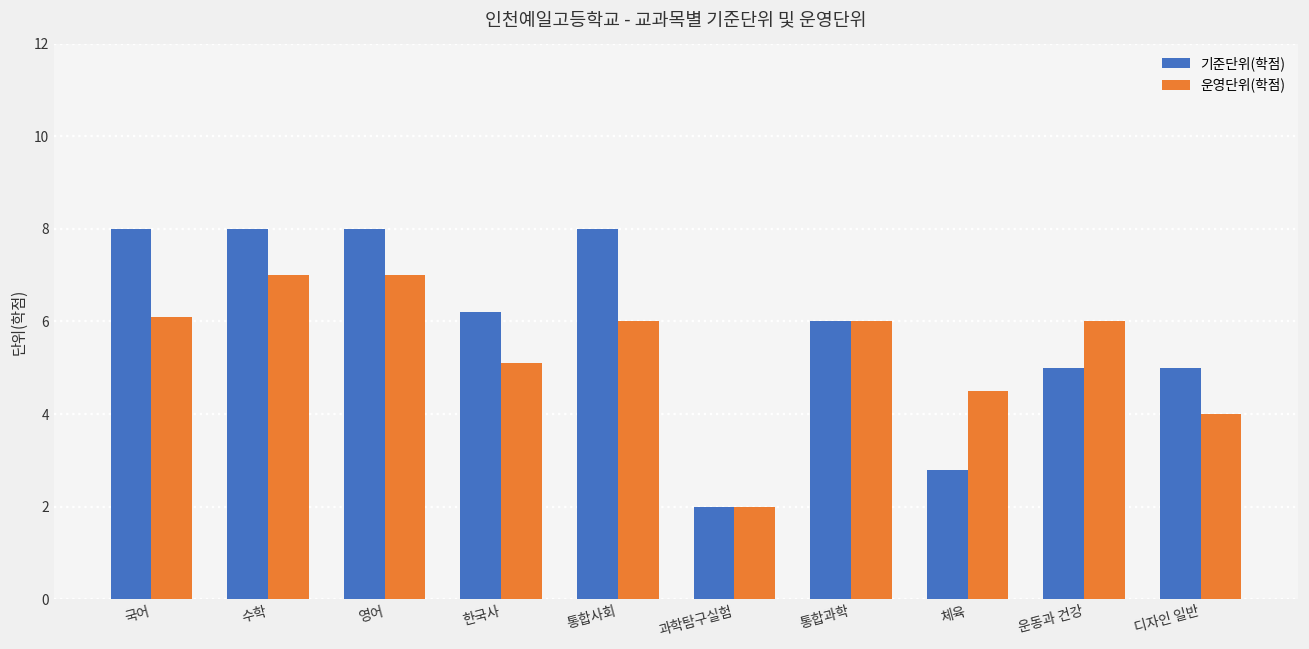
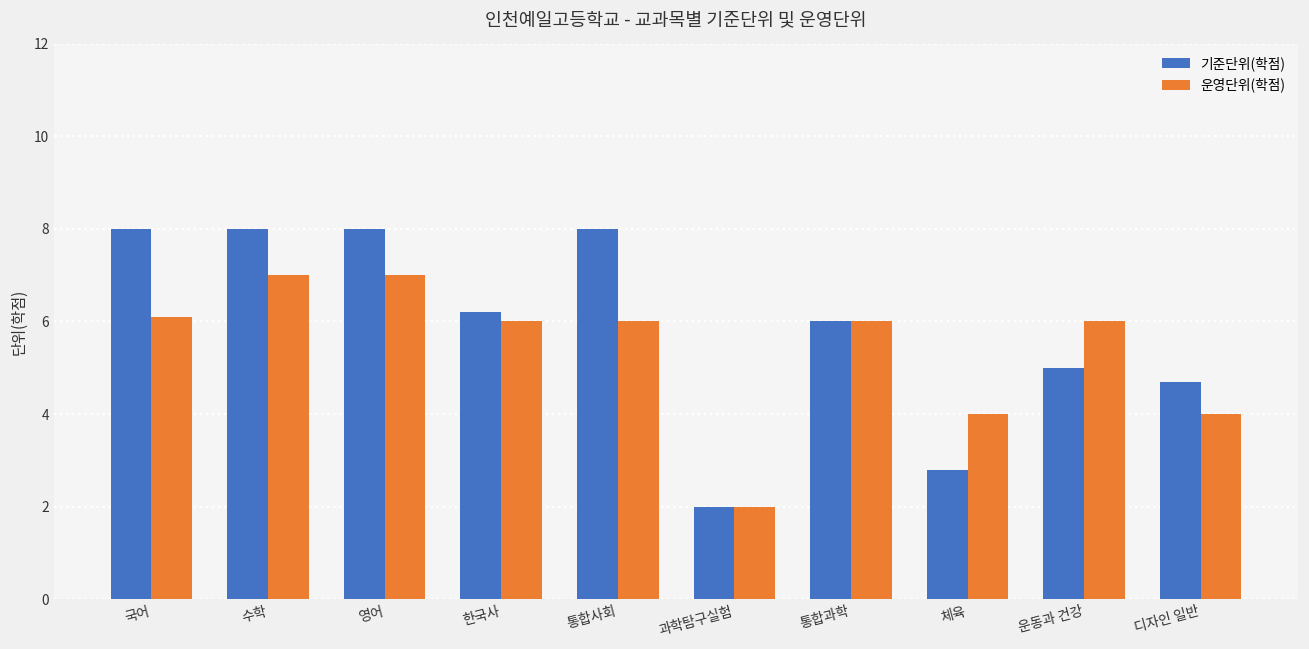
운영단위(학점), 한국사: 5.1 -> 6.0
운영단위(학점), 체육: 4.5 -> 4.0
기준단위(학점), 디자인 일반: 5.0 -> 4.7
